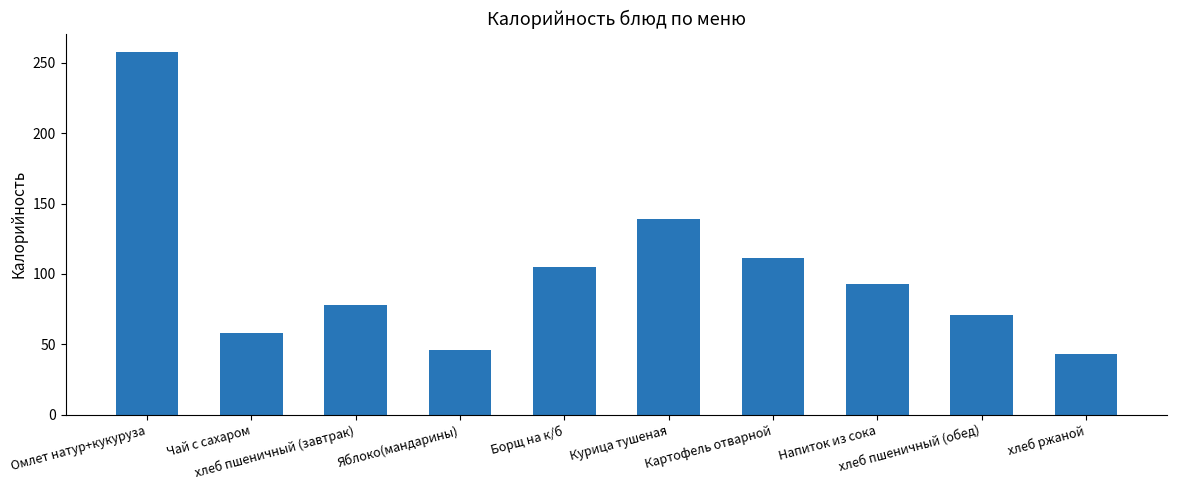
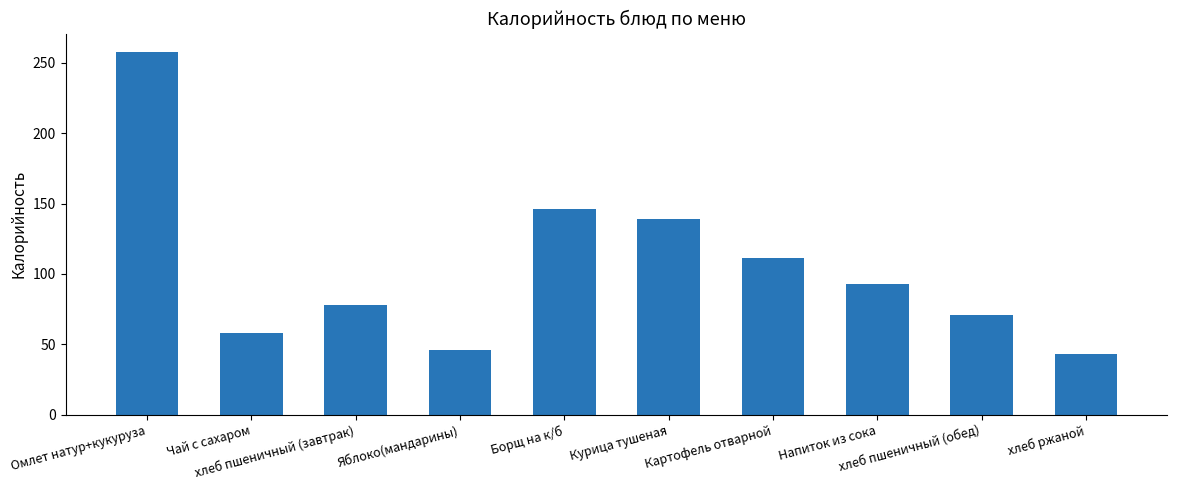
Борщ на к/б: 105 -> 146
